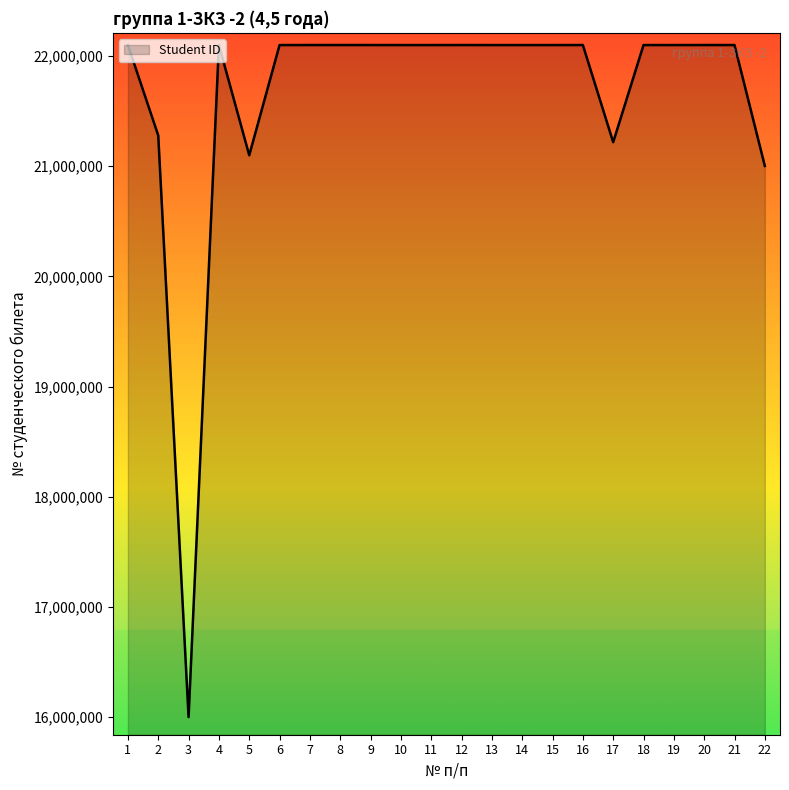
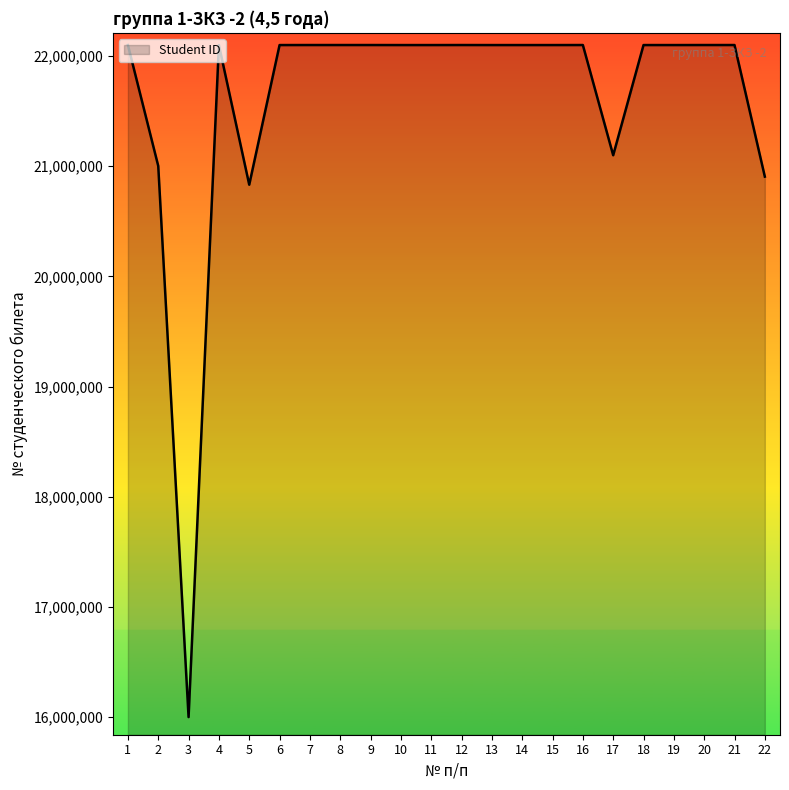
2: 21,280,000 -> 21,000,000
5: 21,100,000 -> 20,830,000
17: 21,220,000 -> 21,100,000
22: 21,000,000 -> 20,910,000
